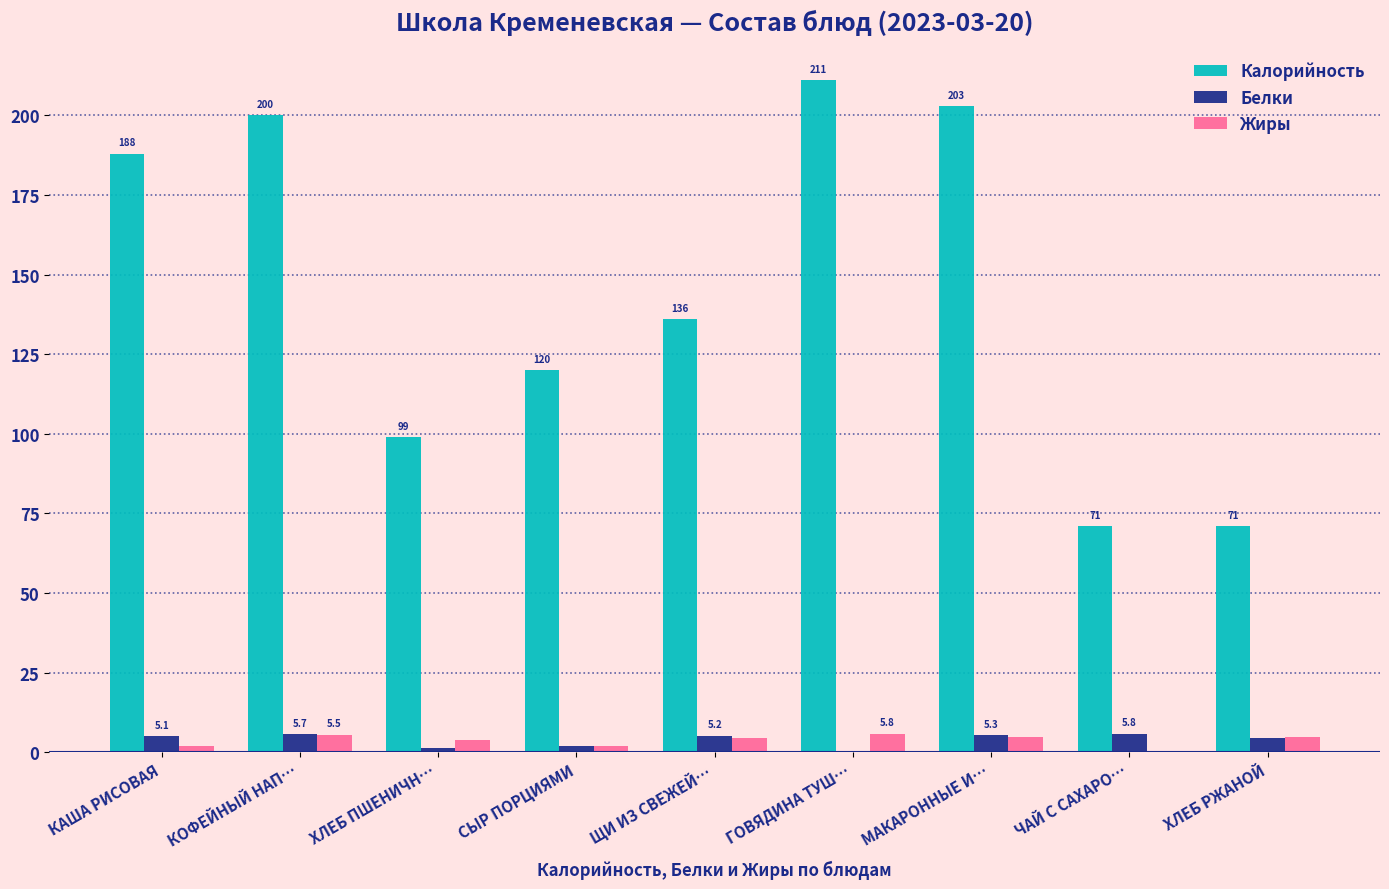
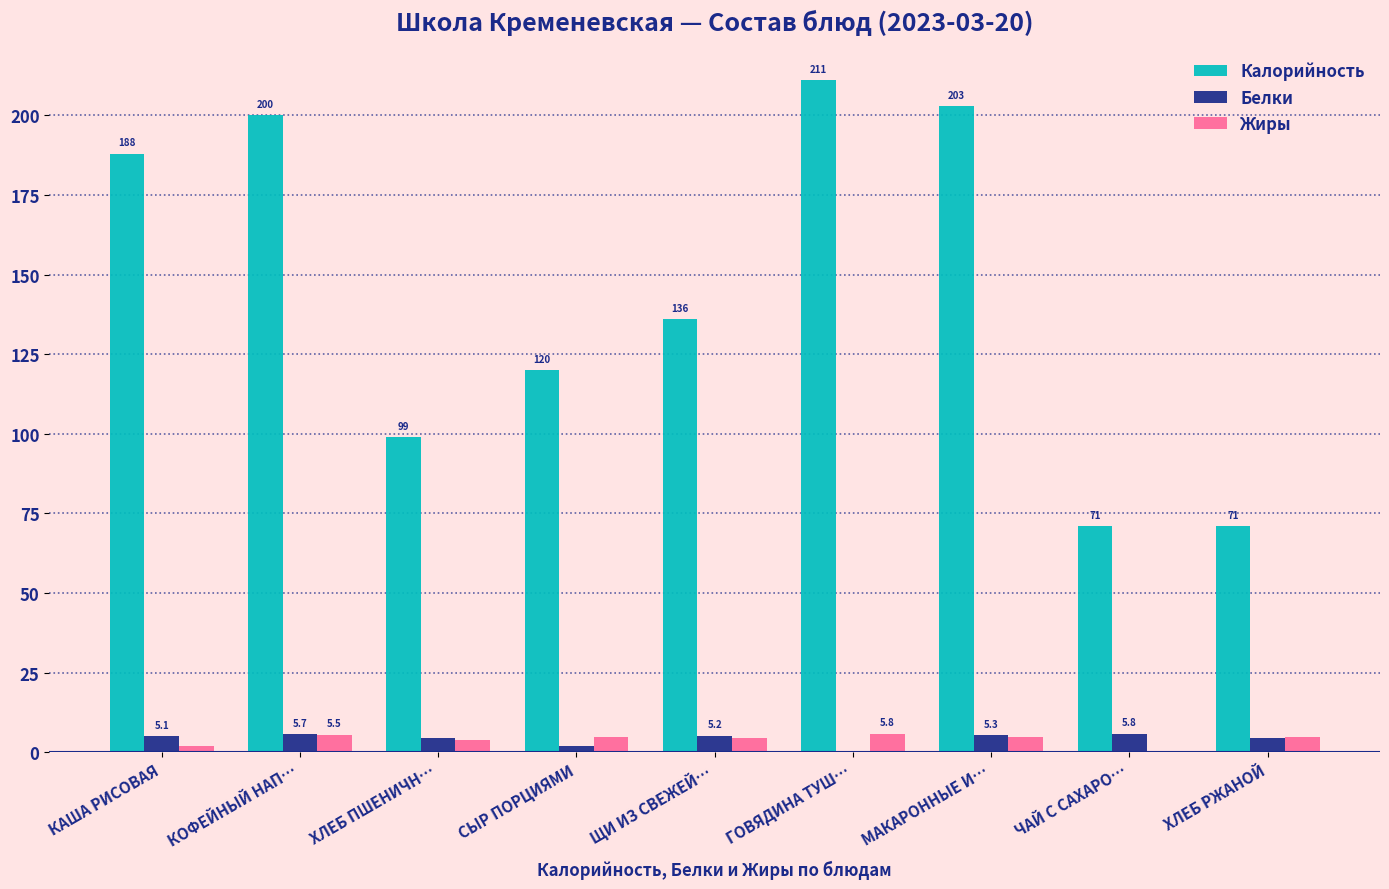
Белки, ХЛЕБ ПШЕНИЧН…: 2 -> 5
Жиры, СЫР ПОРЦИЯМИ: 2 -> 5
